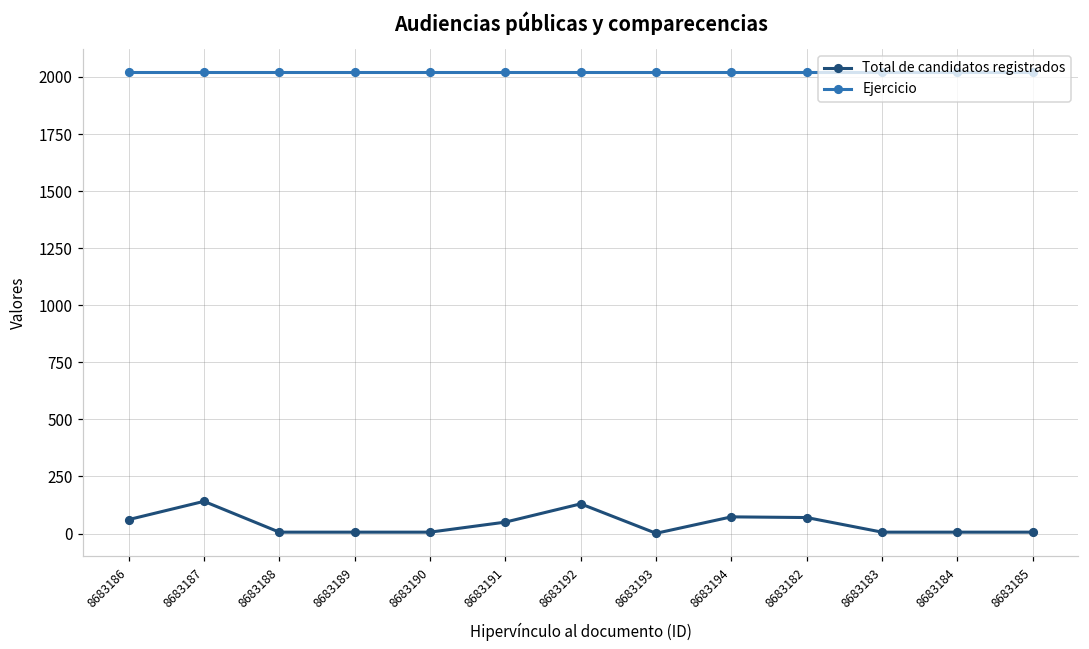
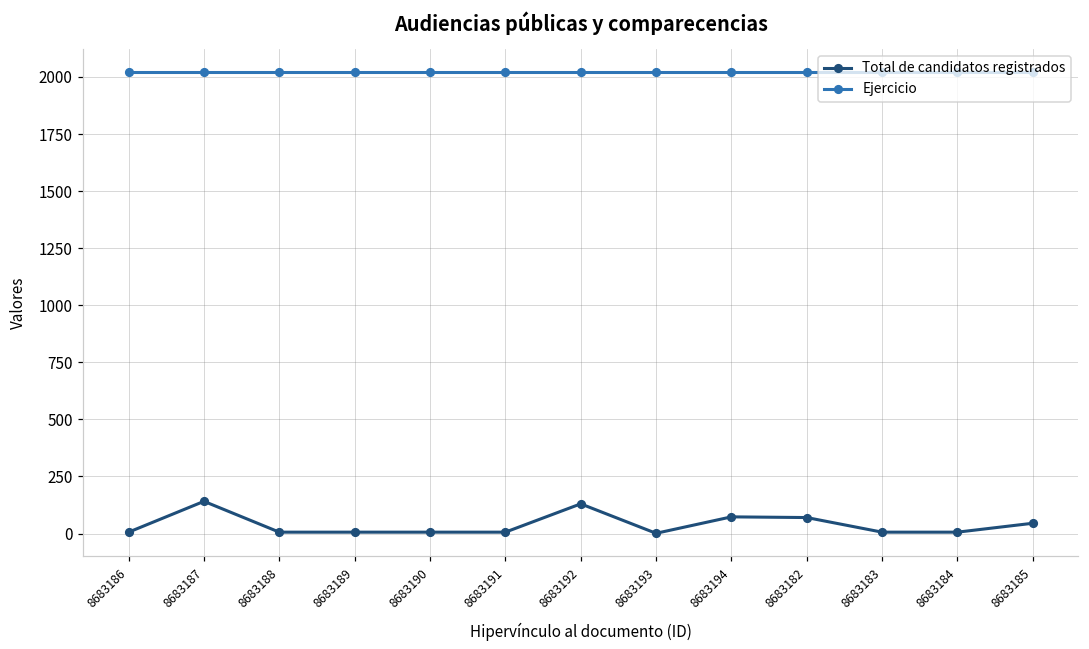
Total de candidatos registrados, 8683186: 60 -> 10
Total de candidatos registrados, 8683191: 50 -> 10
Total de candidatos registrados, 8683185: 10 -> 50
